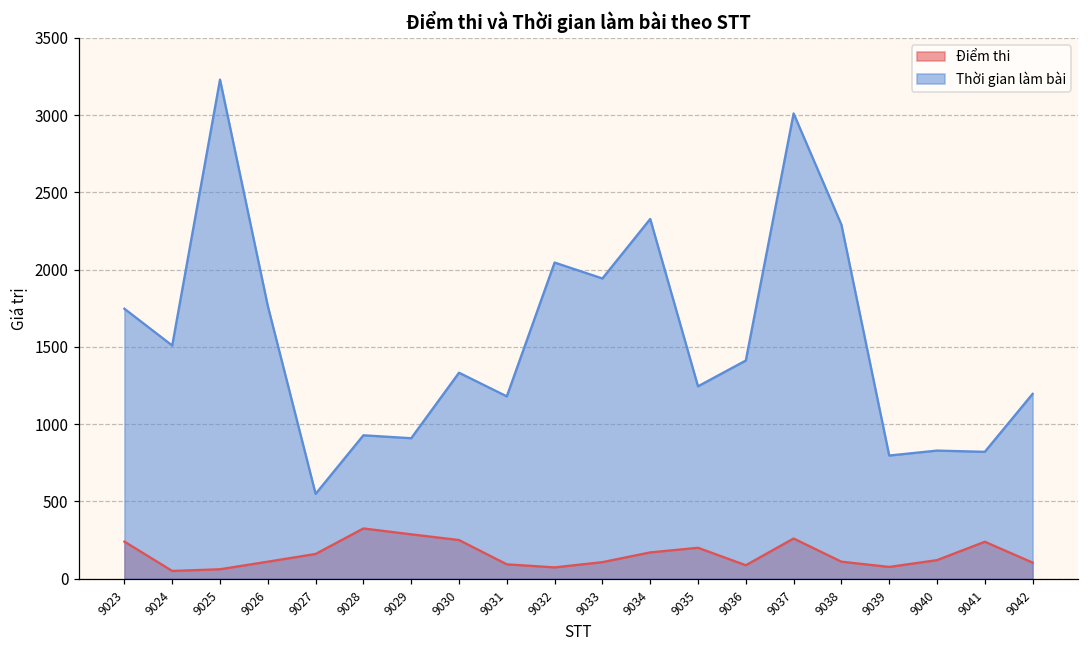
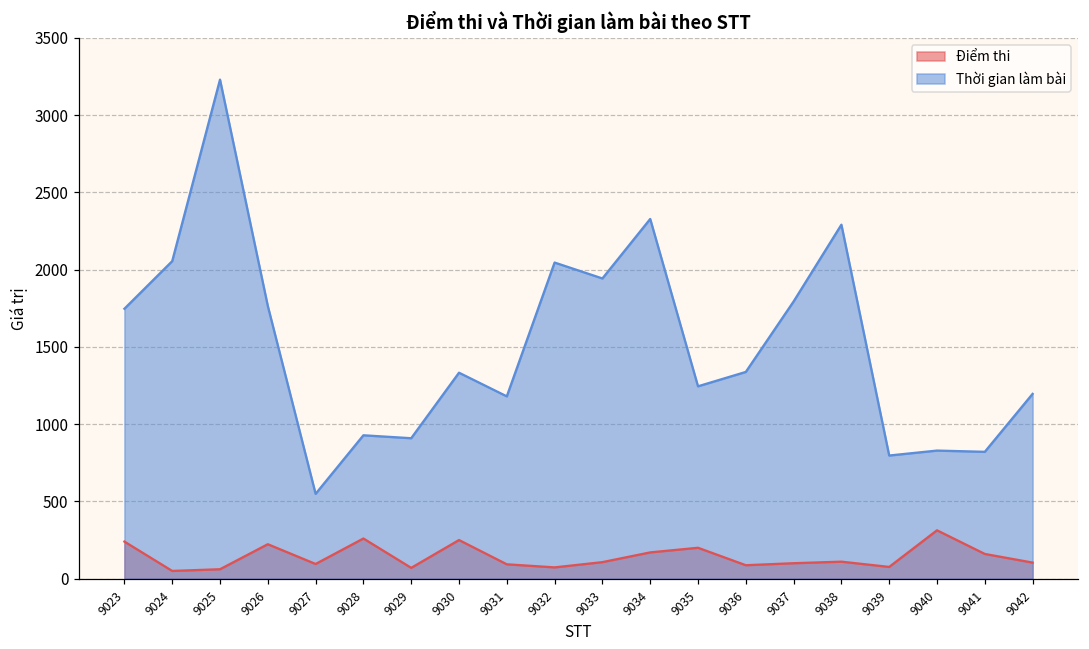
Thời gian làm bài, 9024: 1510 -> 2060
Điểm thi, 9026: 110 -> 220
Điểm thi, 9027: 160 -> 100
Điểm thi, 9028: 330 -> 260
Điểm thi, 9029: 290 -> 70
Thời gian làm bài, 9036: 1410 -> 1340
Điểm thi, 9037: 260 -> 100
Thời gian làm bài, 9037: 3010 -> 1790
Điểm thi, 9040: 120 -> 310
Điểm thi, 9041: 240 -> 160
